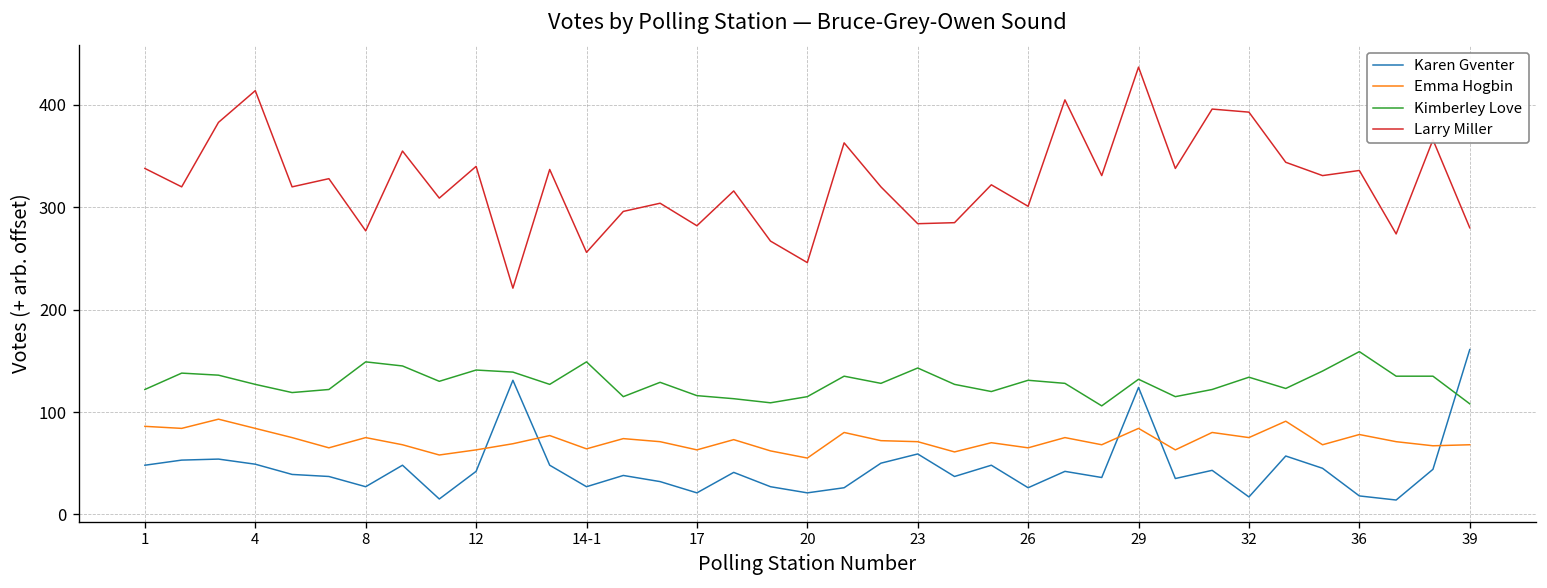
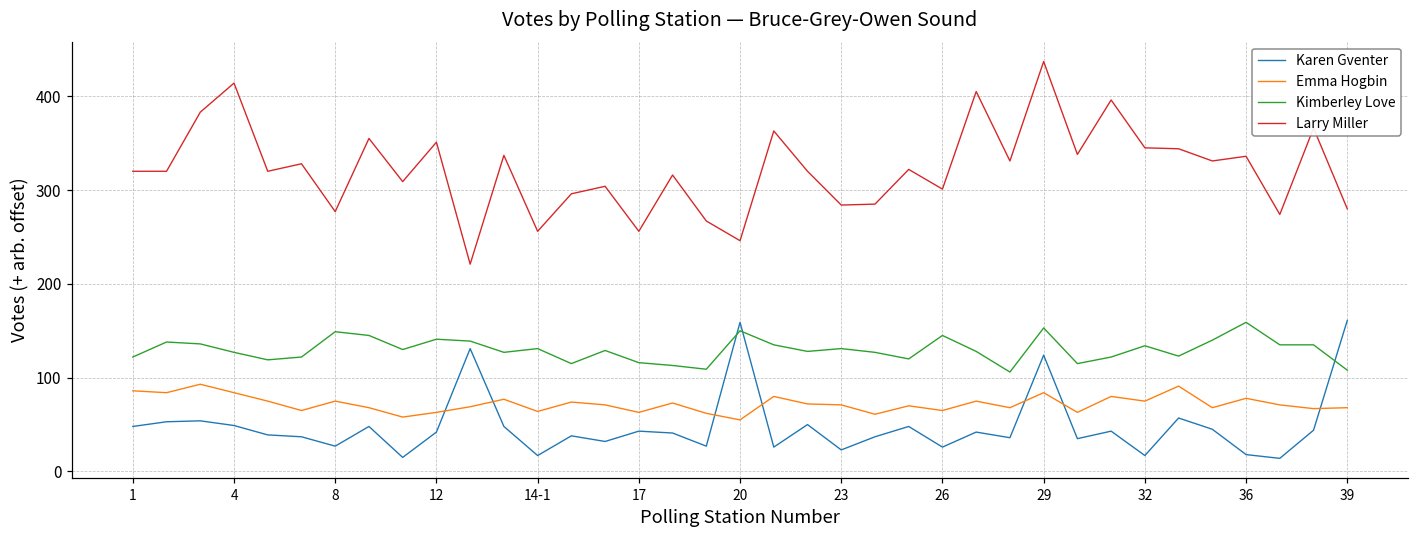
Larry Miller, 1: 340 -> 320
Larry Miller, 12: 340 -> 350
Karen Gventer, 14-1: 30 -> 20
Kimberley Love, 14-1: 150 -> 130
Karen Gventer, 17: 20 -> 40
Larry Miller, 17: 280 -> 260
Karen Gventer, 20: 20 -> 160
Kimberley Love, 20: 120 -> 150
Karen Gventer, 23: 60 -> 20
Kimberley Love, 23: 140 -> 130
Kimberley Love, 26: 130 -> 150
Kimberley Love, 29: 130 -> 150
Larry Miller, 32: 390 -> 350
